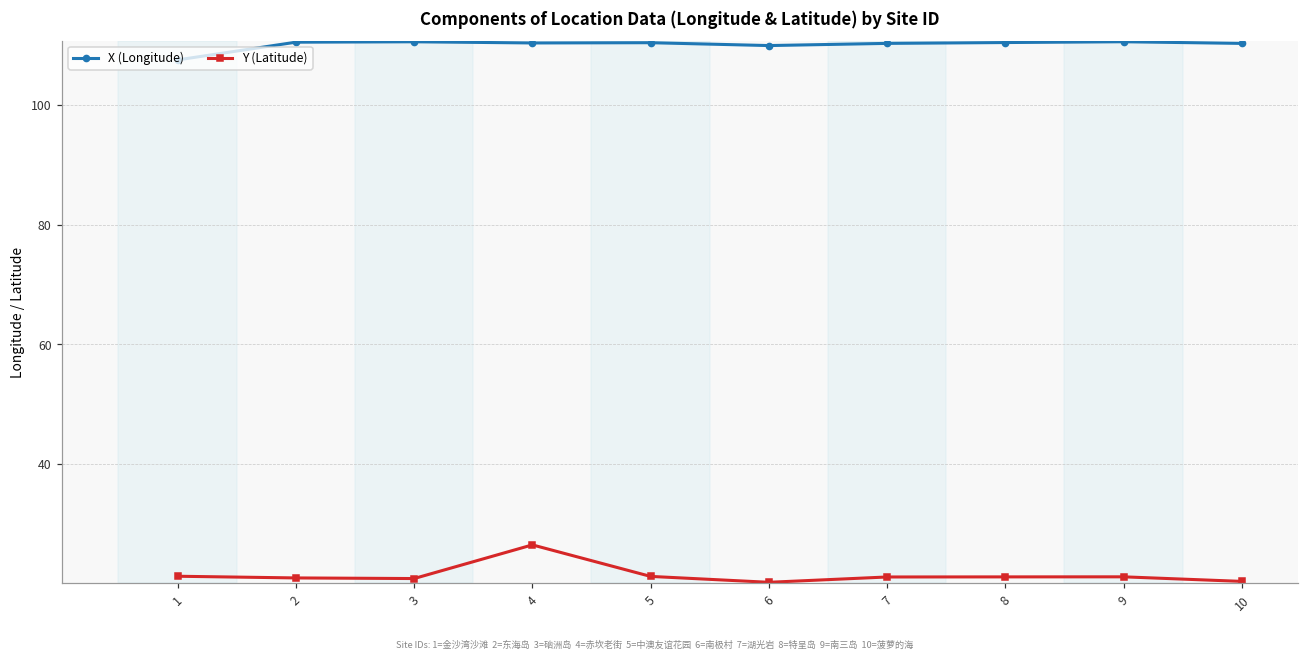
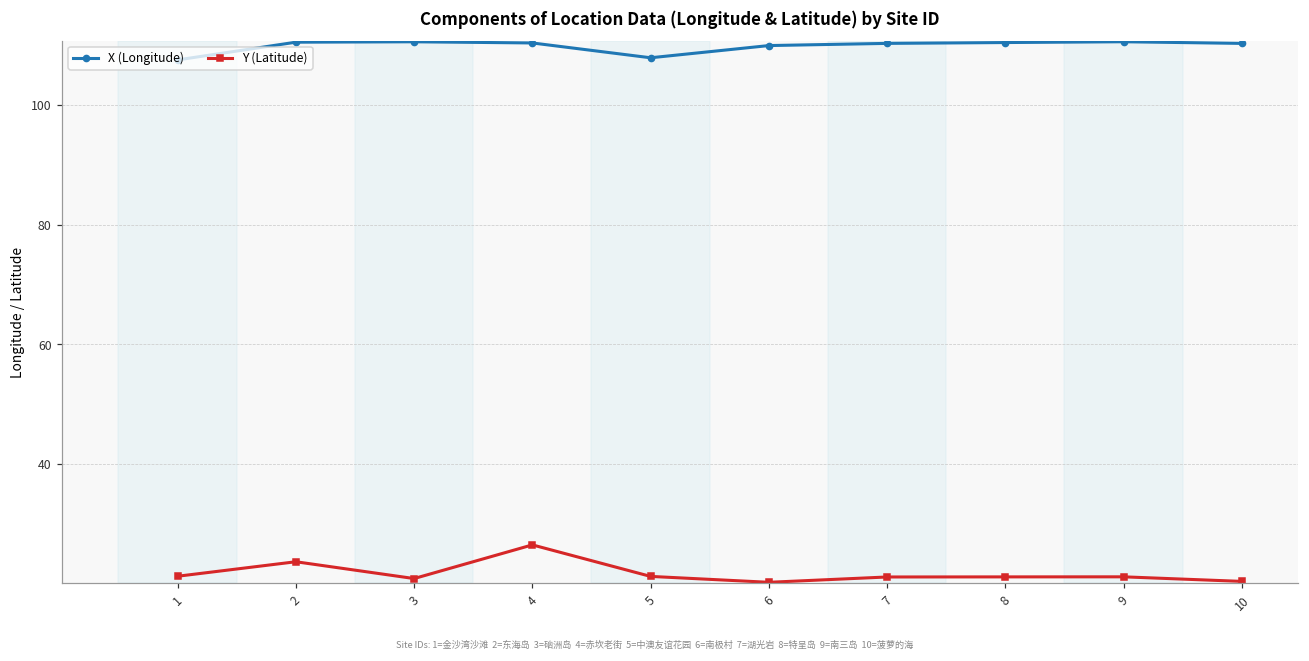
Y (Latitude), 2: 21 -> 24
X (Longitude), 5: 110 -> 108
